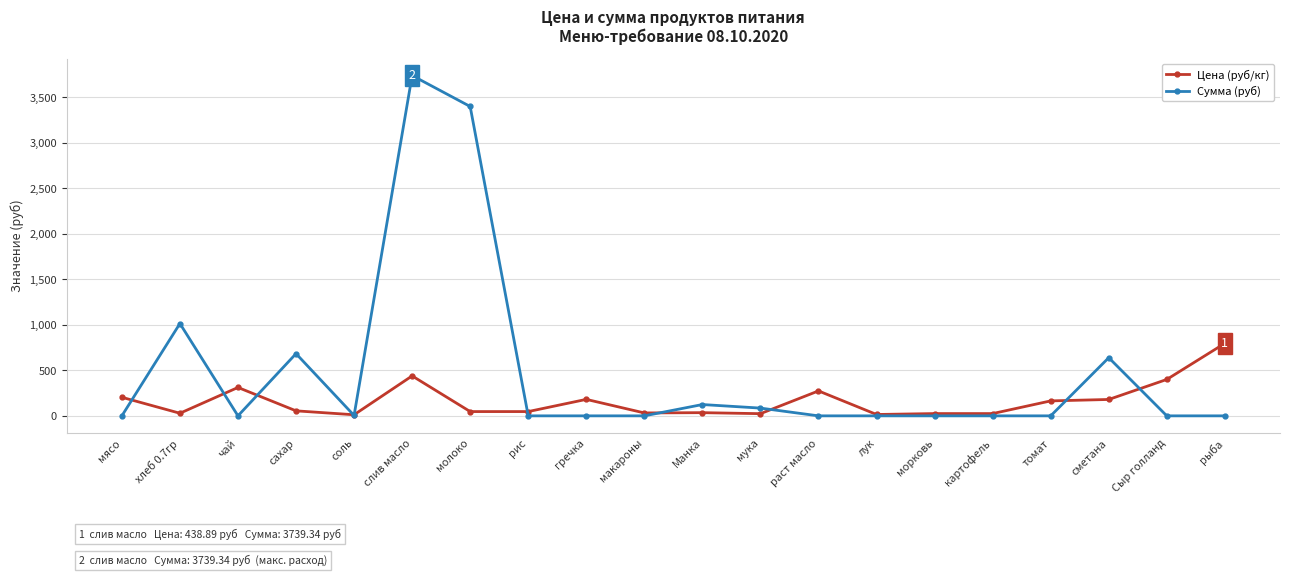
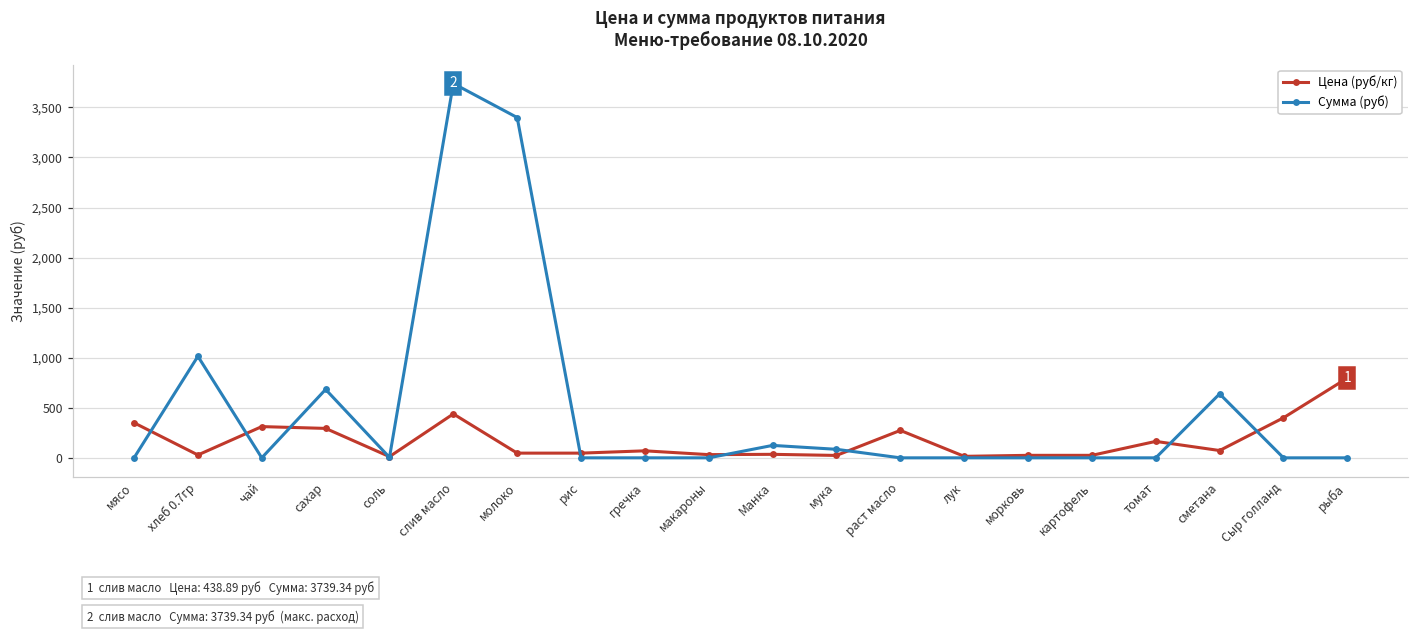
Цена (руб/кг), мясо: 200 -> 400
Цена (руб/кг), сахар: 100 -> 300
Цена (руб/кг), гречка: 200 -> 100
Цена (руб/кг), сметана: 200 -> 100
